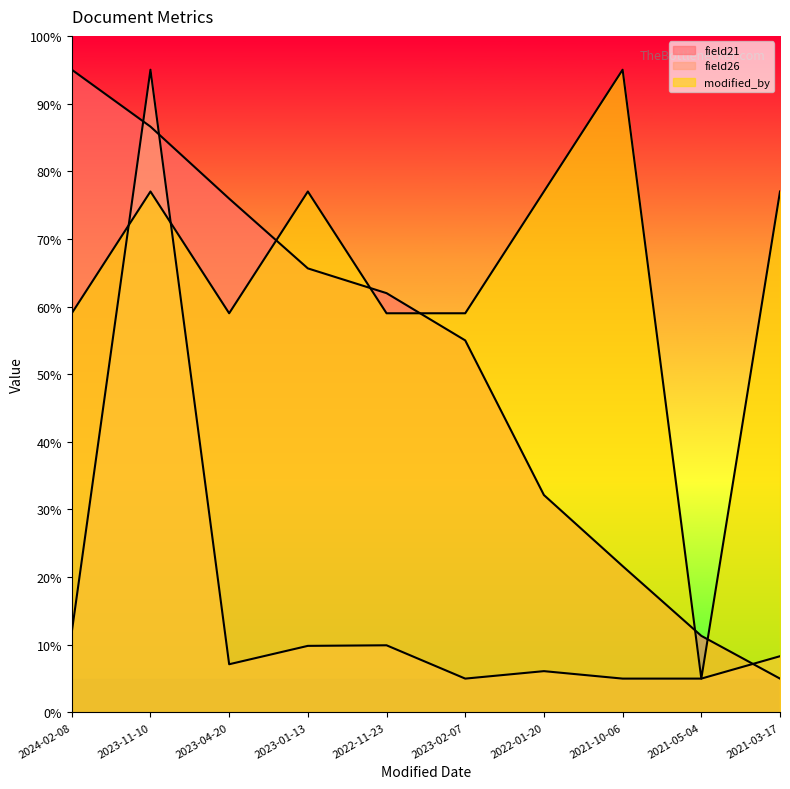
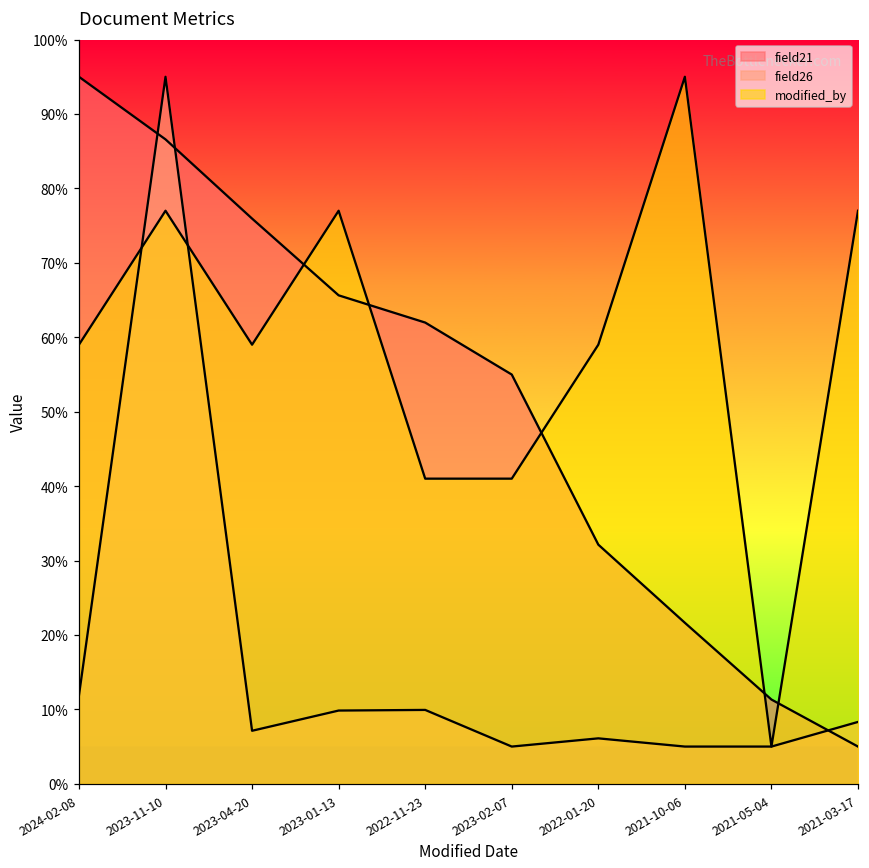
modified_by, 2022-11-23: 59% -> 41%
modified_by, 2023-02-07: 59% -> 41%
modified_by, 2022-01-20: 77% -> 59%
